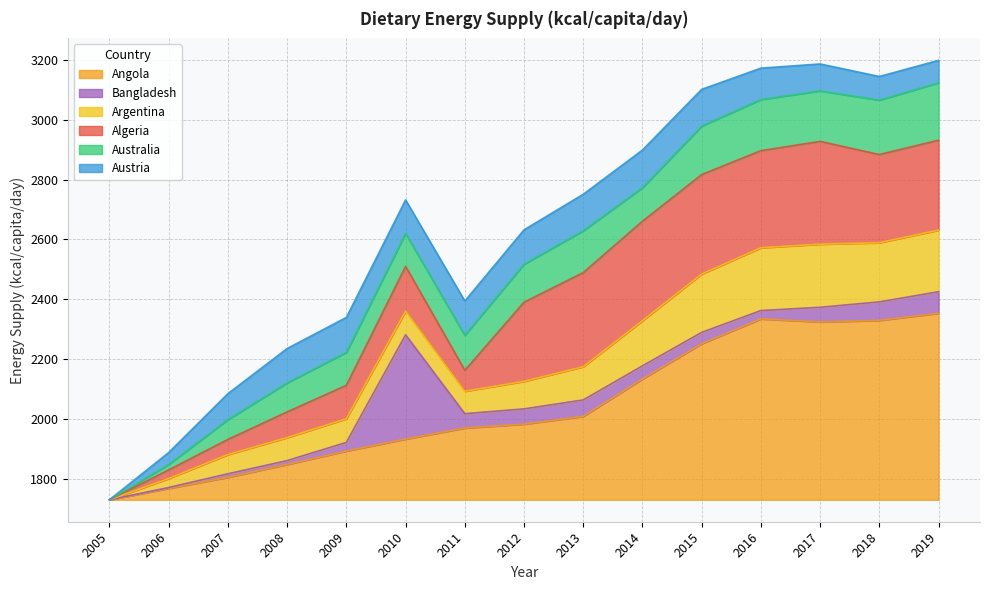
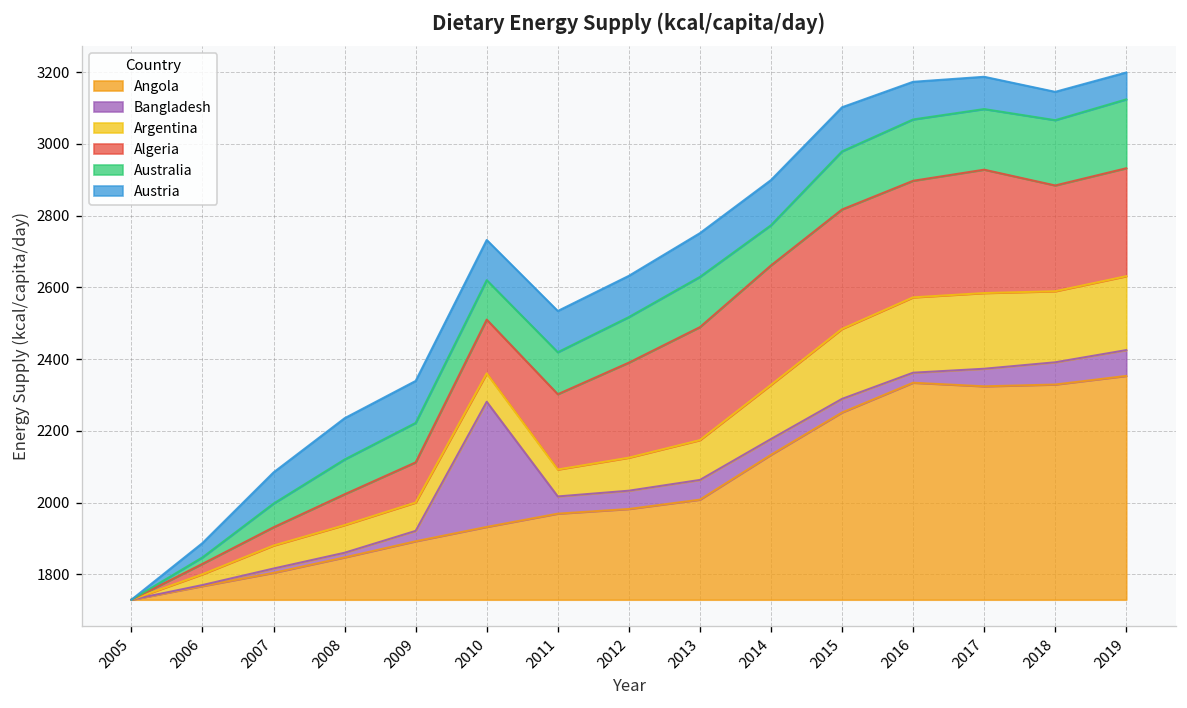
Algeria, 2011: 70 -> 210
